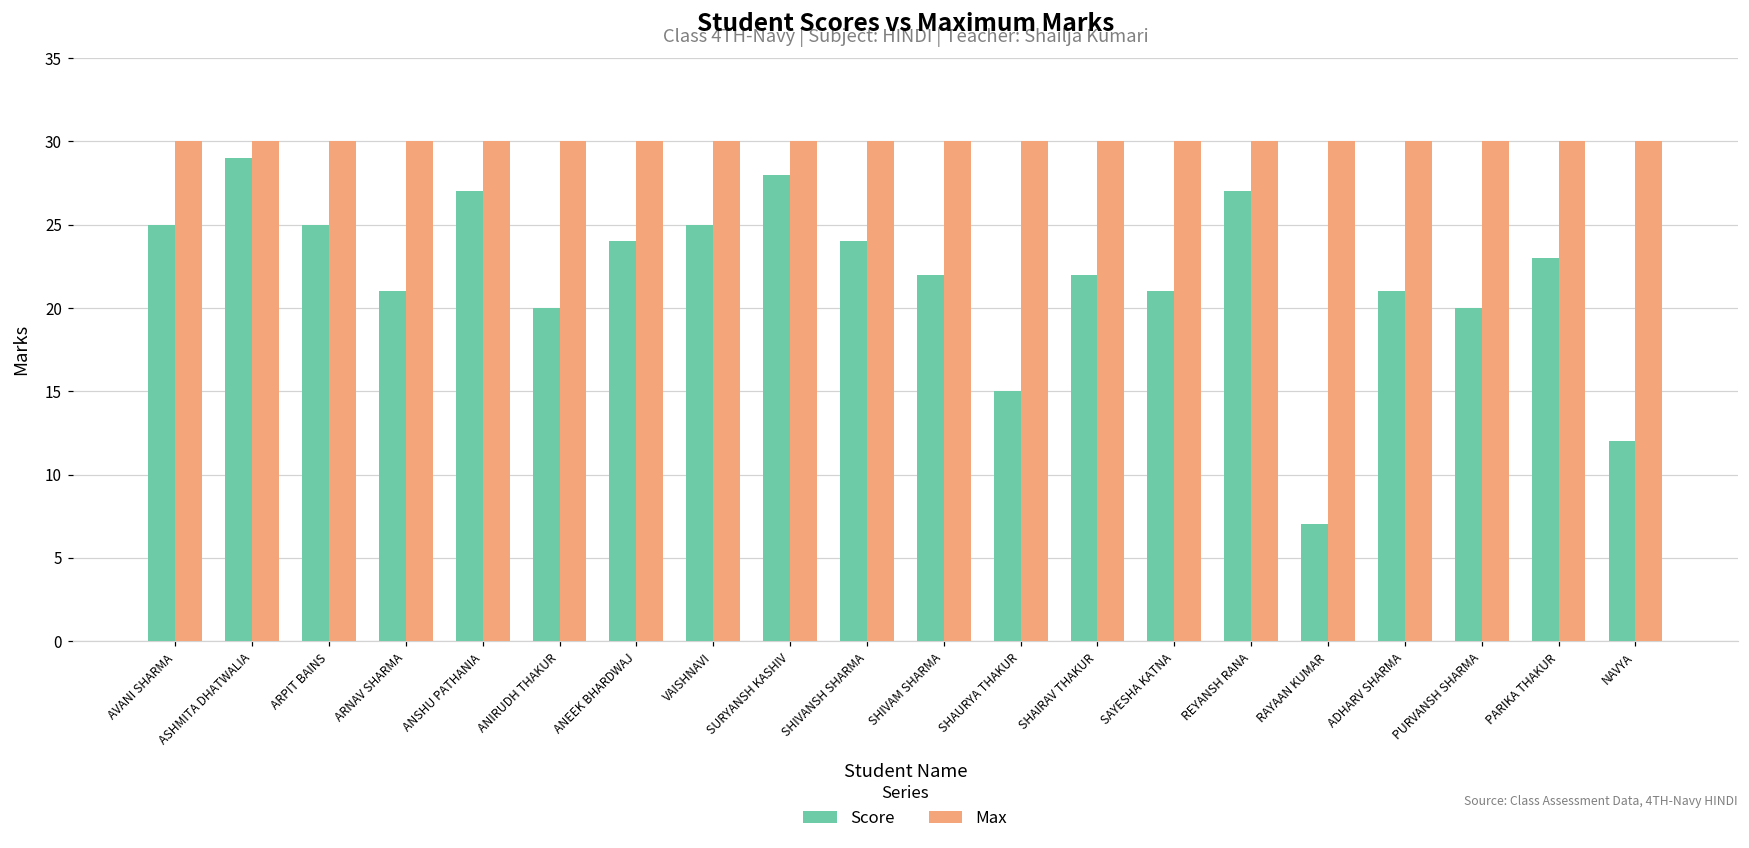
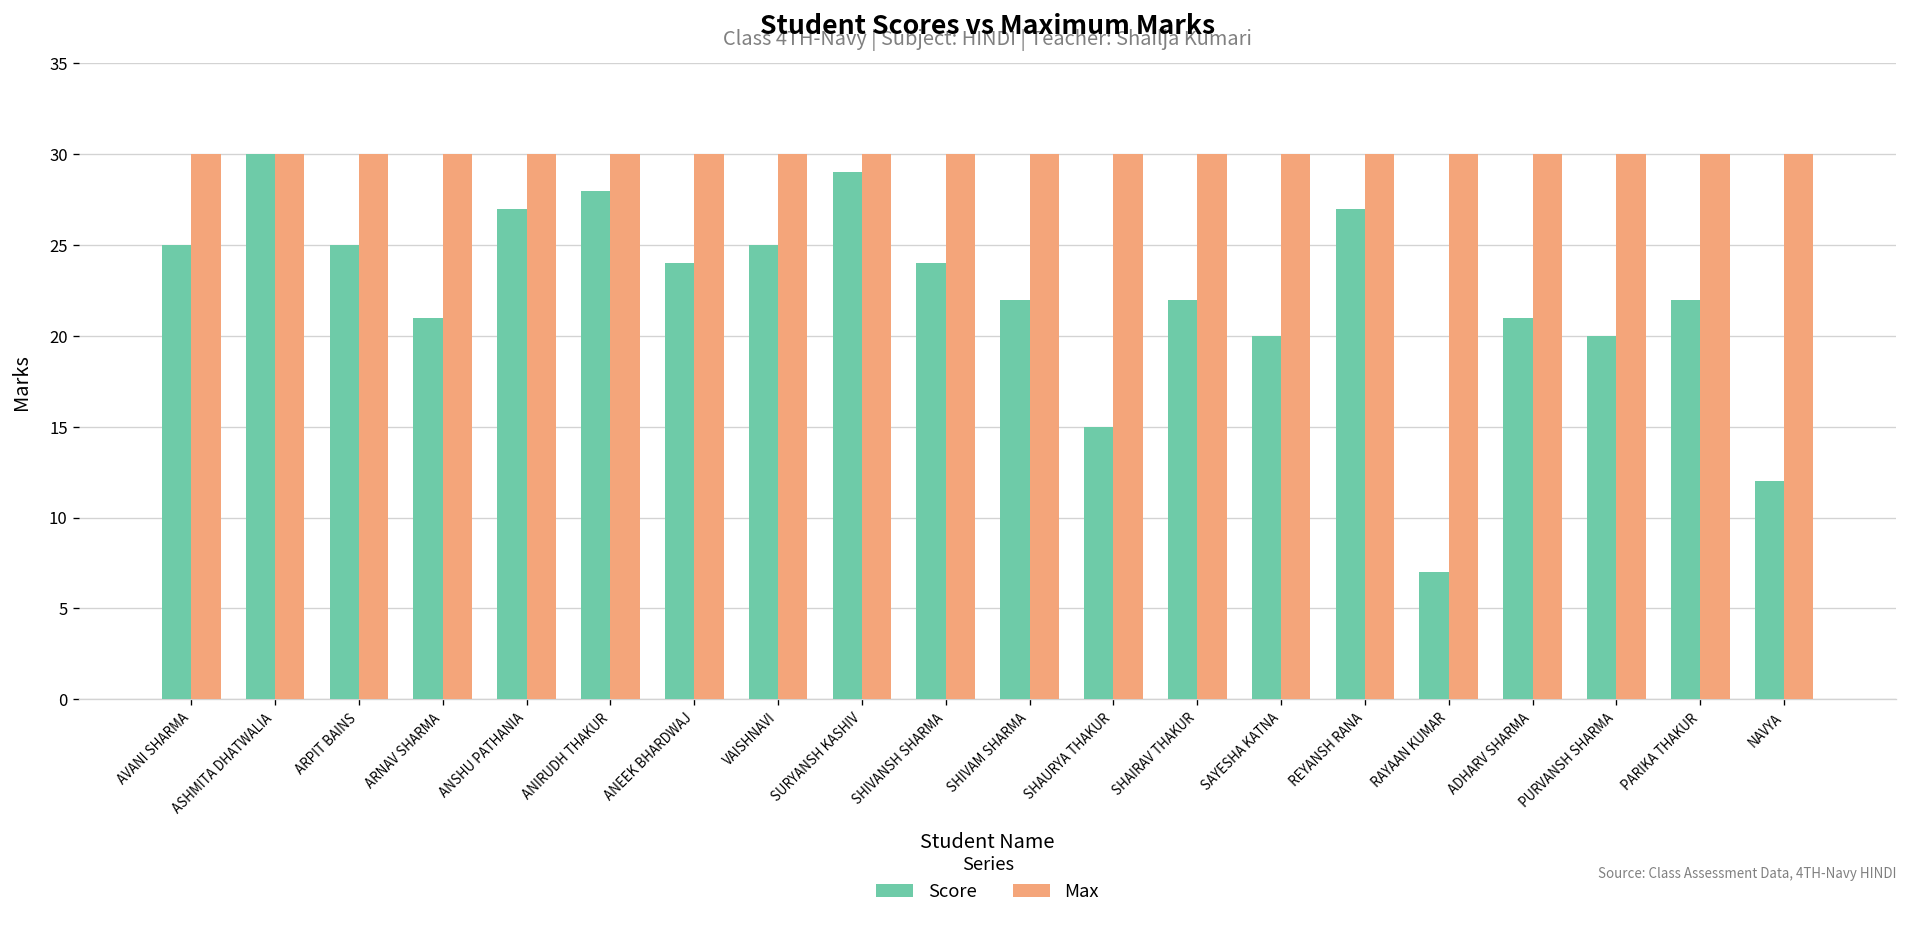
Score, ASHMITA DHATWALIA: 29 -> 30
Score, ANIRUDH THAKUR: 20 -> 28
Score, SURYANSH KASHIV: 28 -> 29
Score, SAYESHA KATNA: 21 -> 20
Score, PARIKA THAKUR: 23 -> 22
